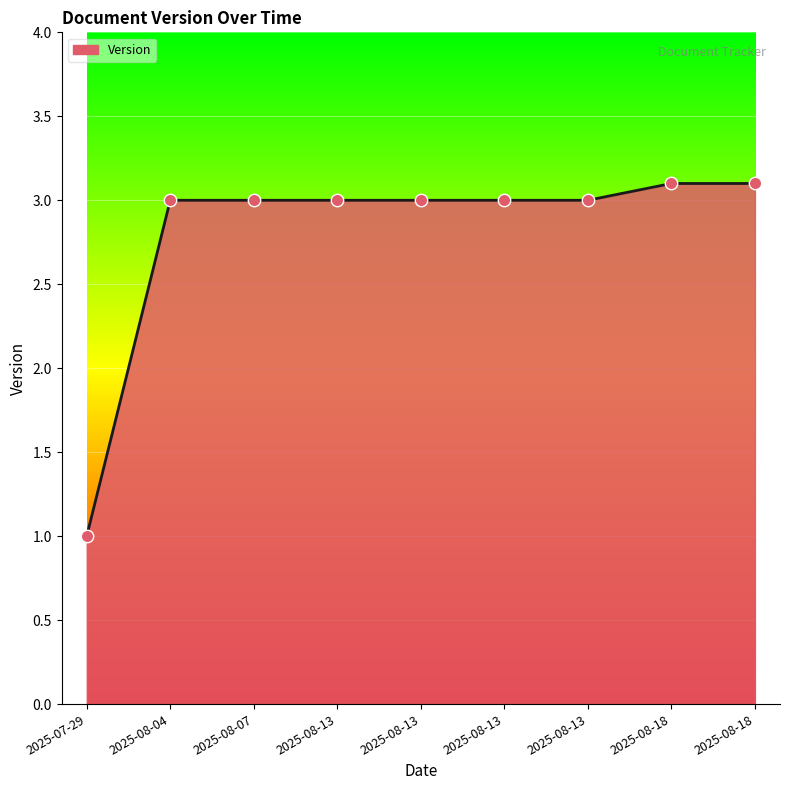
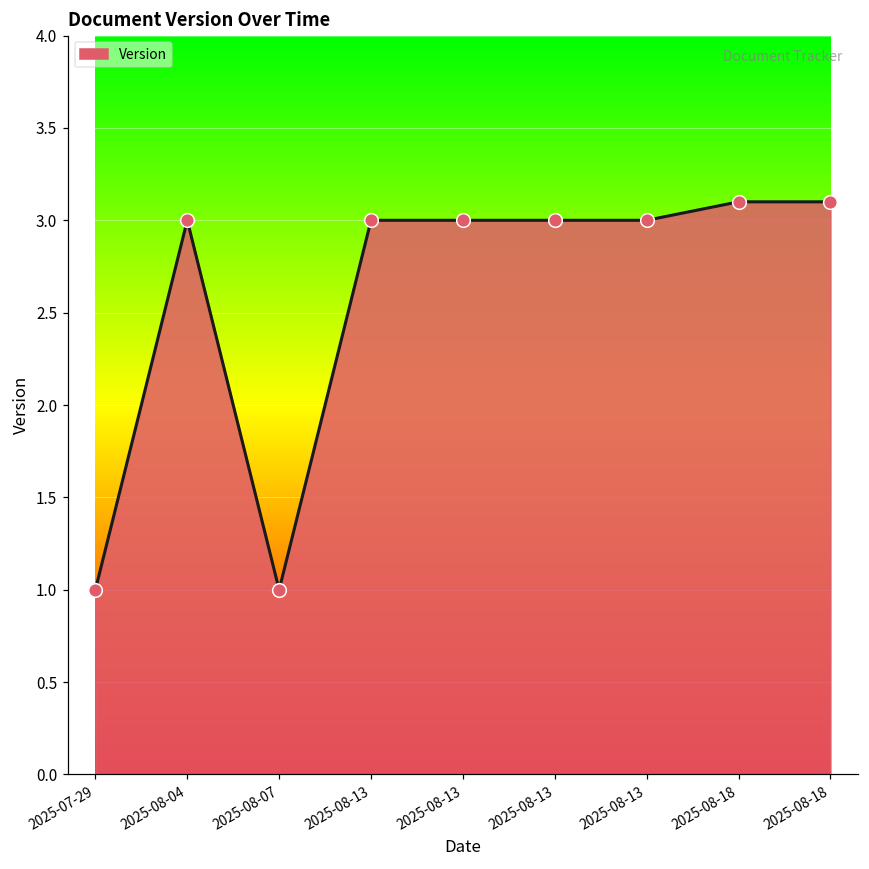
2025-08-07: 3 -> 1
